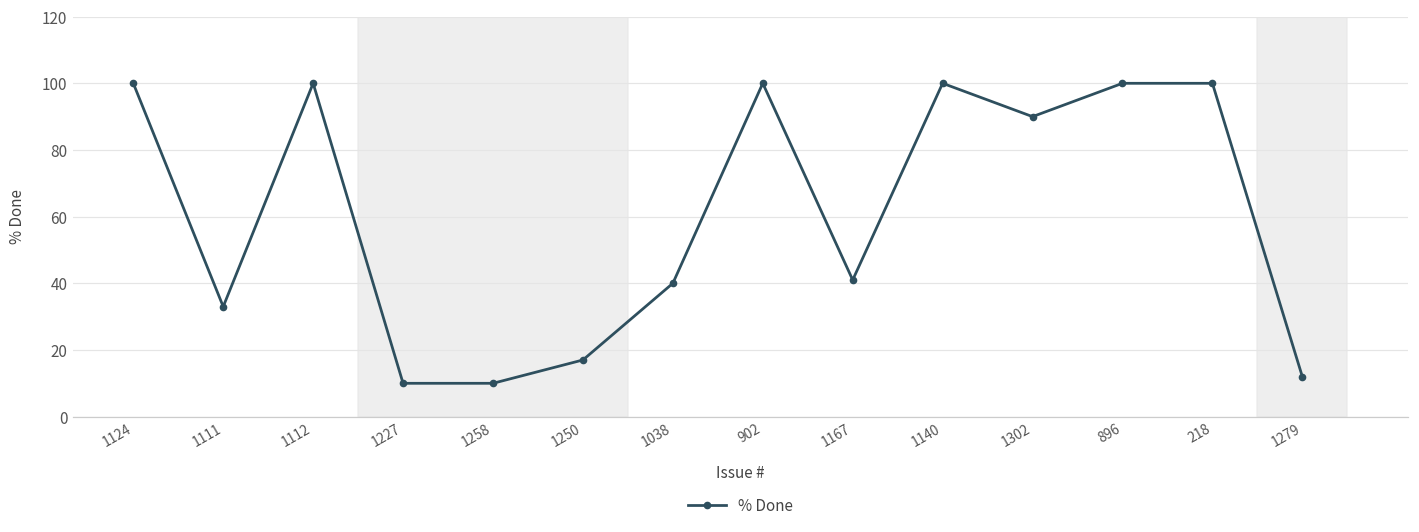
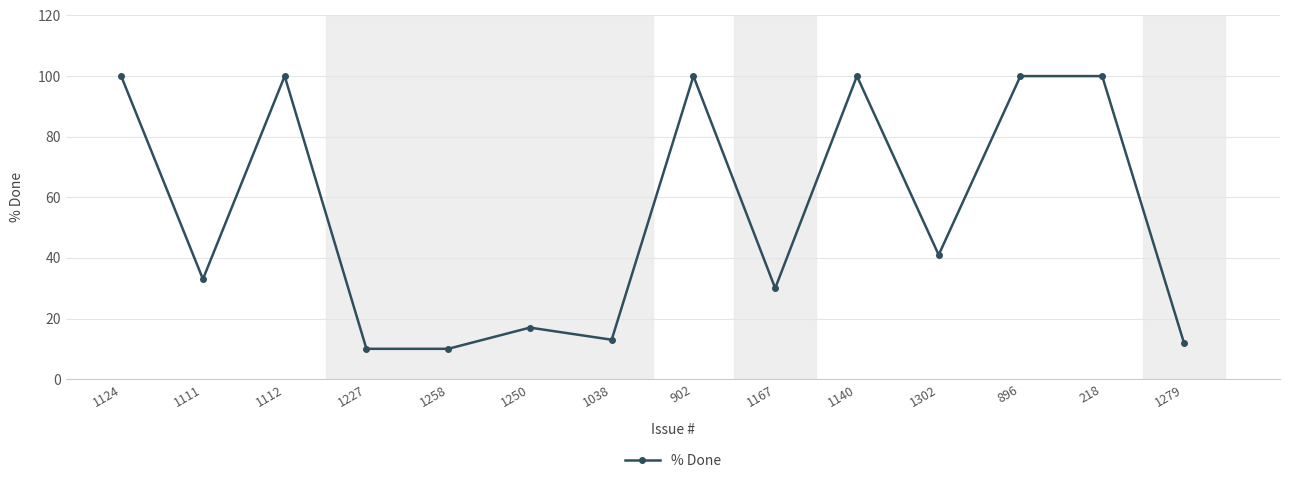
1038: 40 -> 13
1167: 41 -> 30
1302: 90 -> 41
